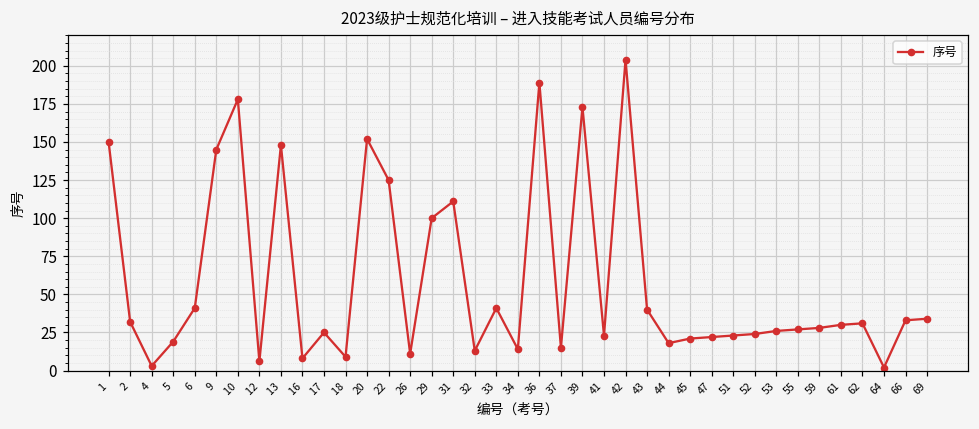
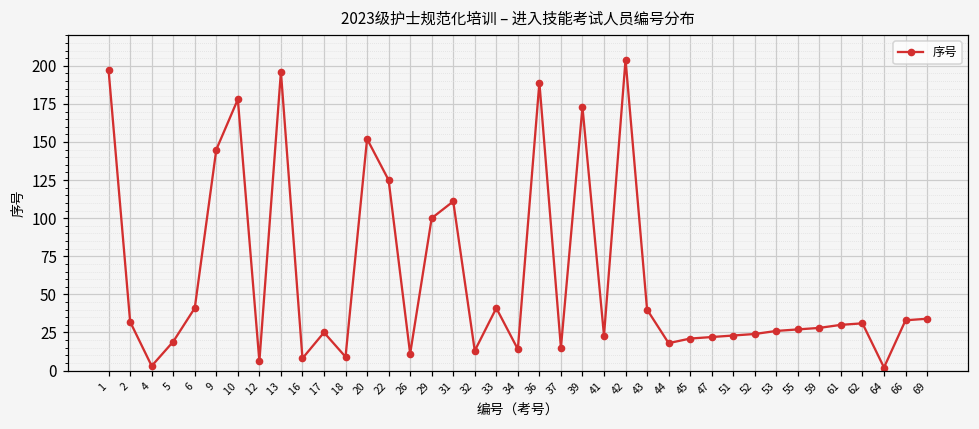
1: 150 -> 197
13: 148 -> 196
